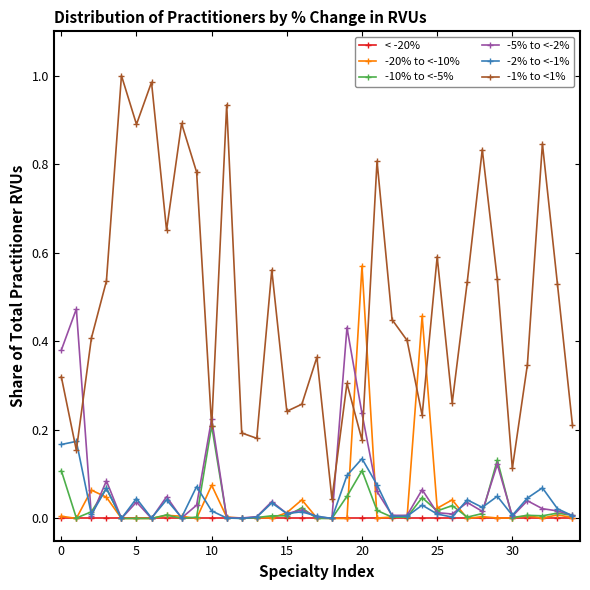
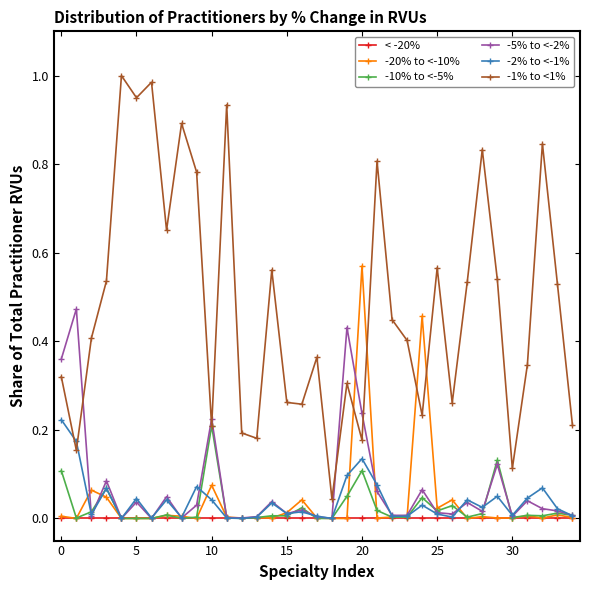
-5% to <-2%, 0: 0.38 -> 0.36
-2% to <-1%, 0: 0.17 -> 0.22
-1% to <1%, 5: 0.89 -> 0.95
-2% to <-1%, 10: 0.02 -> 0.04
-1% to <1%, 15: 0.24 -> 0.26
-1% to <1%, 25: 0.59 -> 0.57
